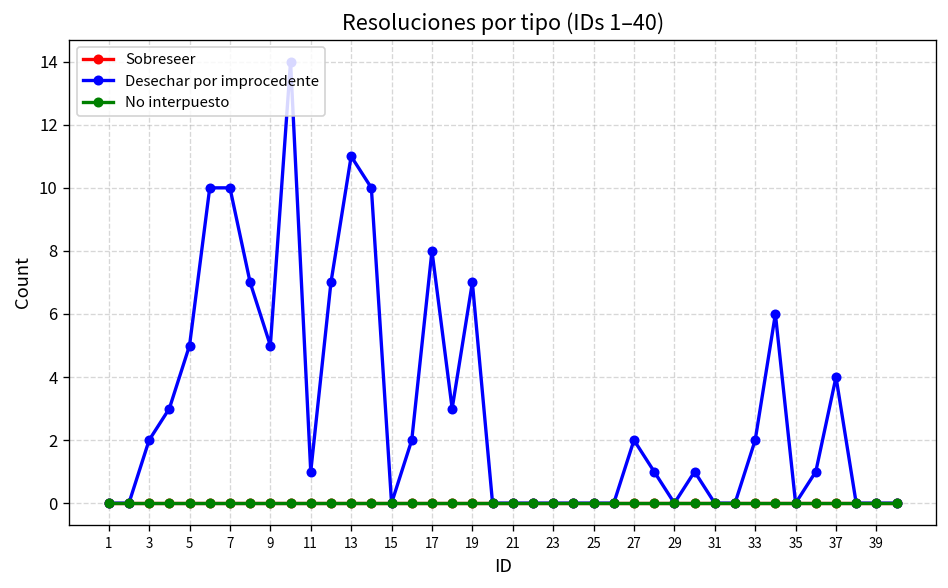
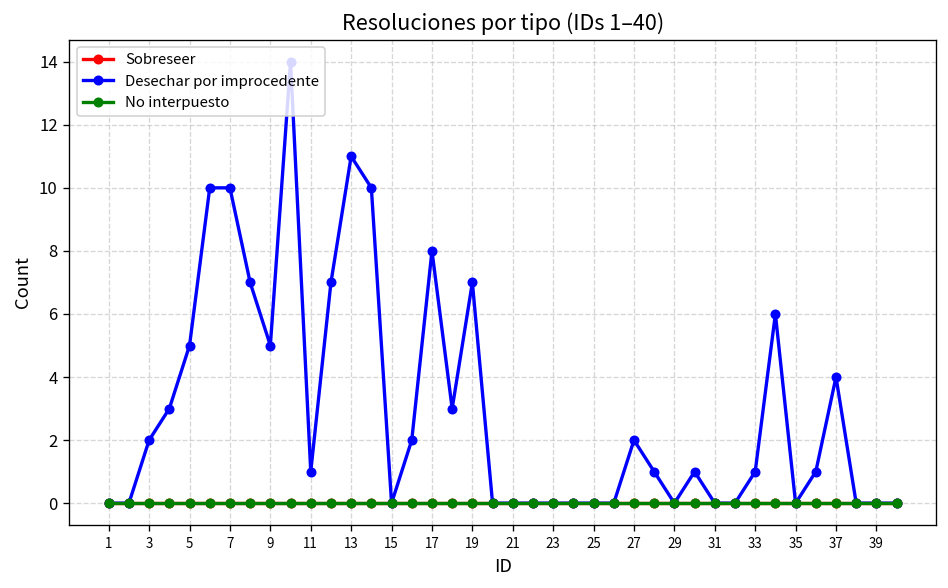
Desechar por improcedente, 33: 2 -> 1
